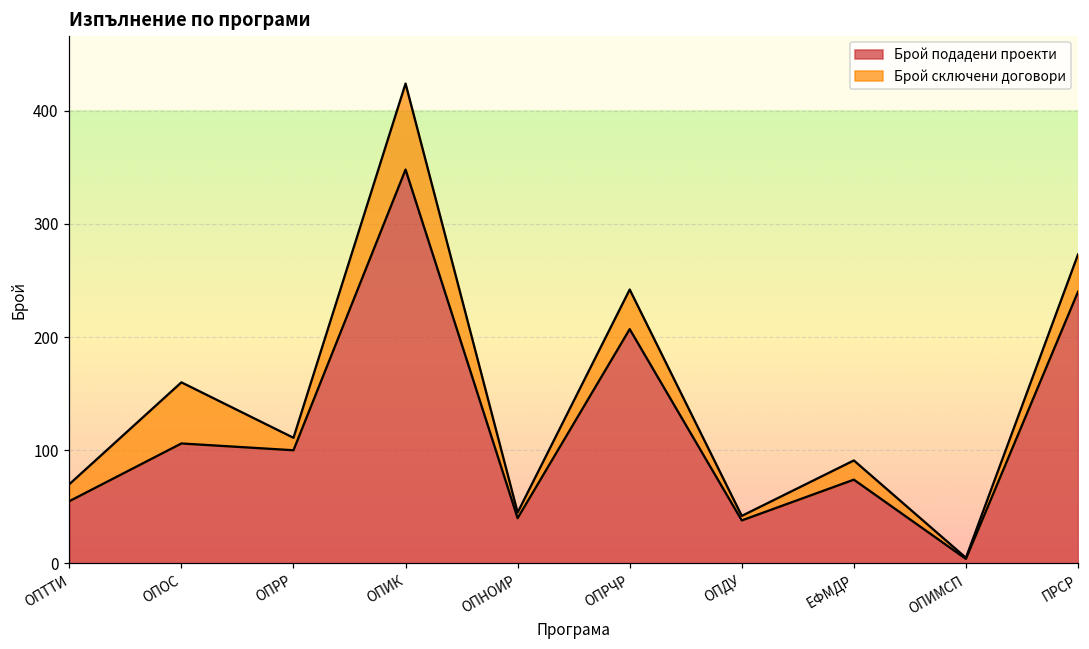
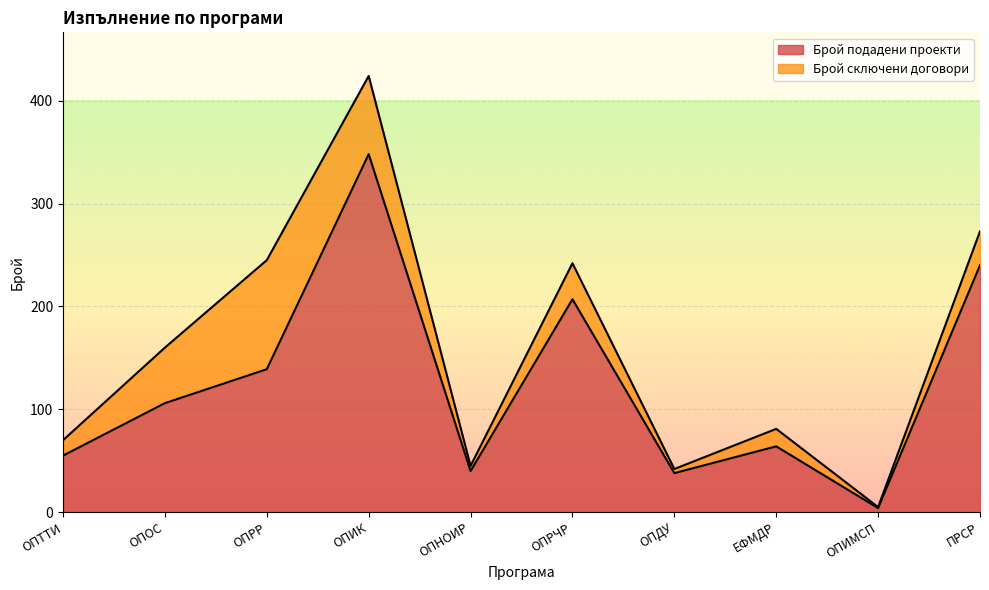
Брой подадени проекти, ОПРР: 100 -> 139
Брой сключени договори, ОПРР: 11 -> 106
Брой подадени проекти, ЕФМДР: 74 -> 64
